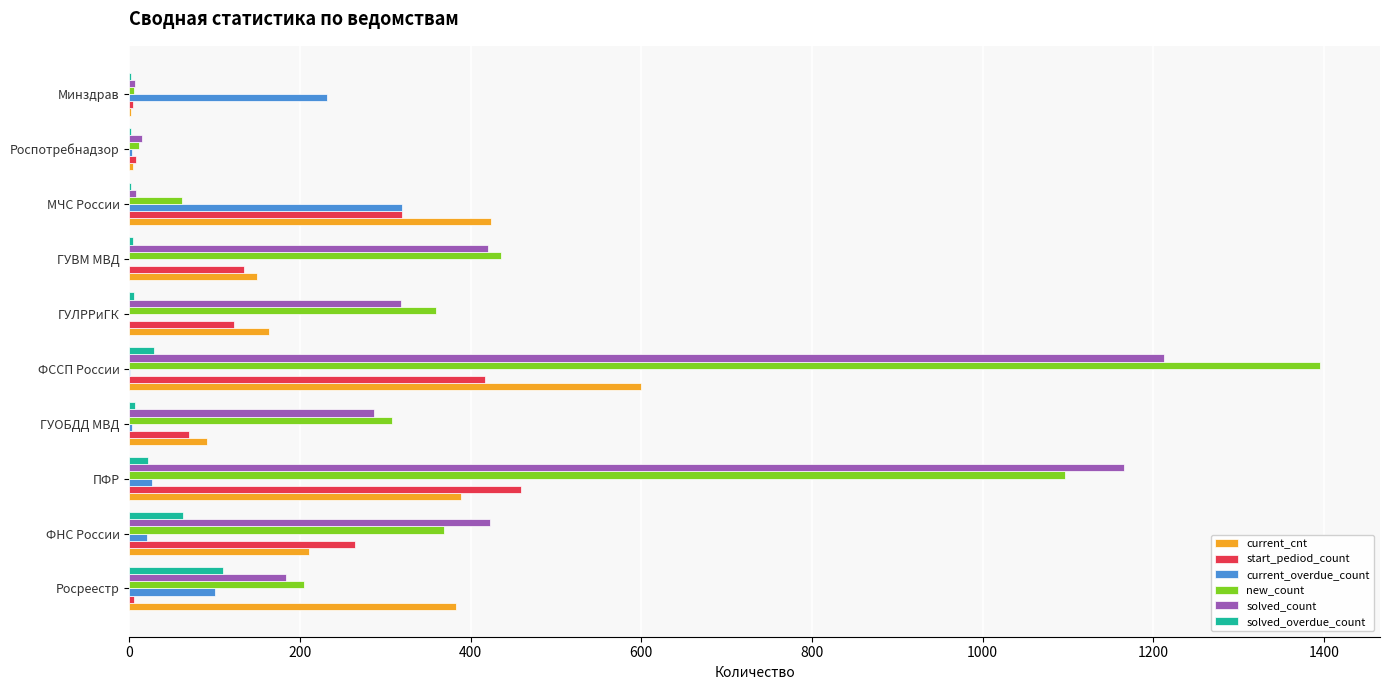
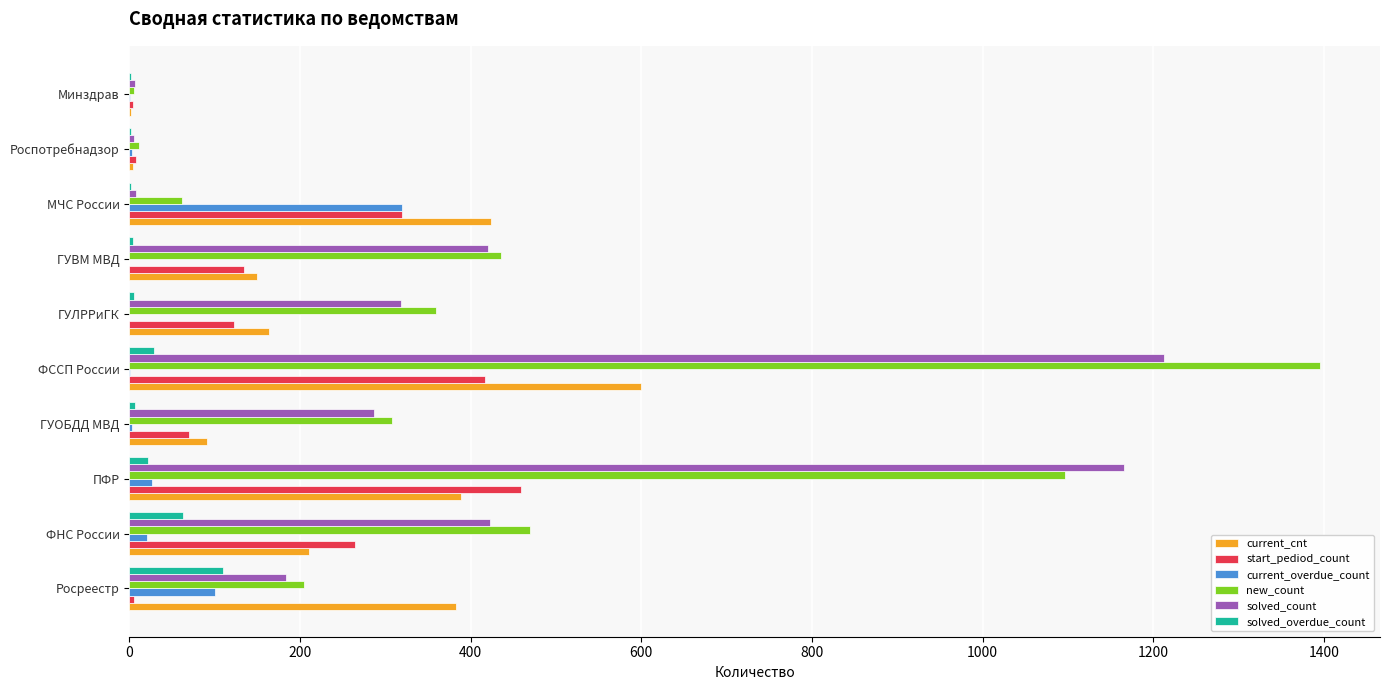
current_overdue_count, Минздрав: 230 -> 0
solved_count, Роспотребнадзор: 20 -> 10
new_count, ФНС России: 370 -> 470
